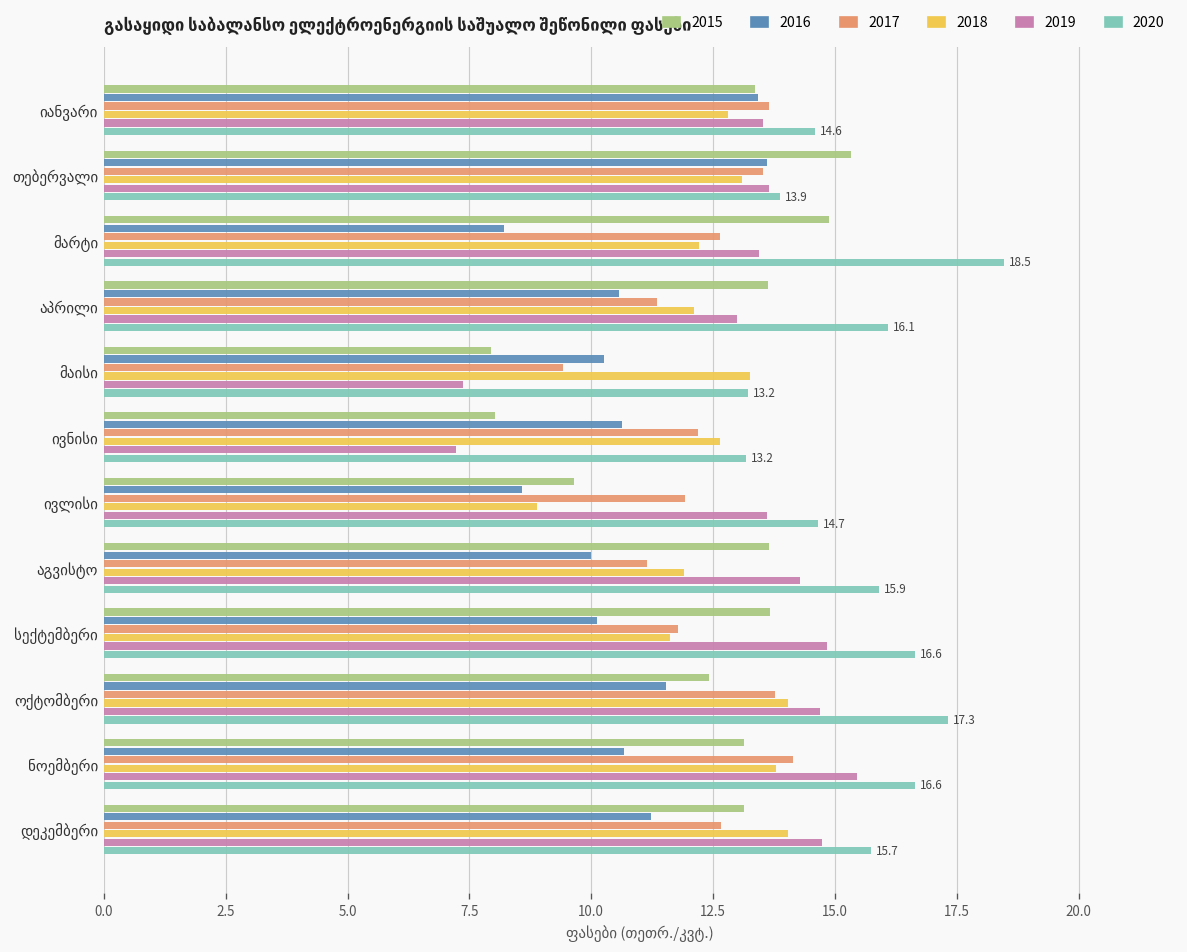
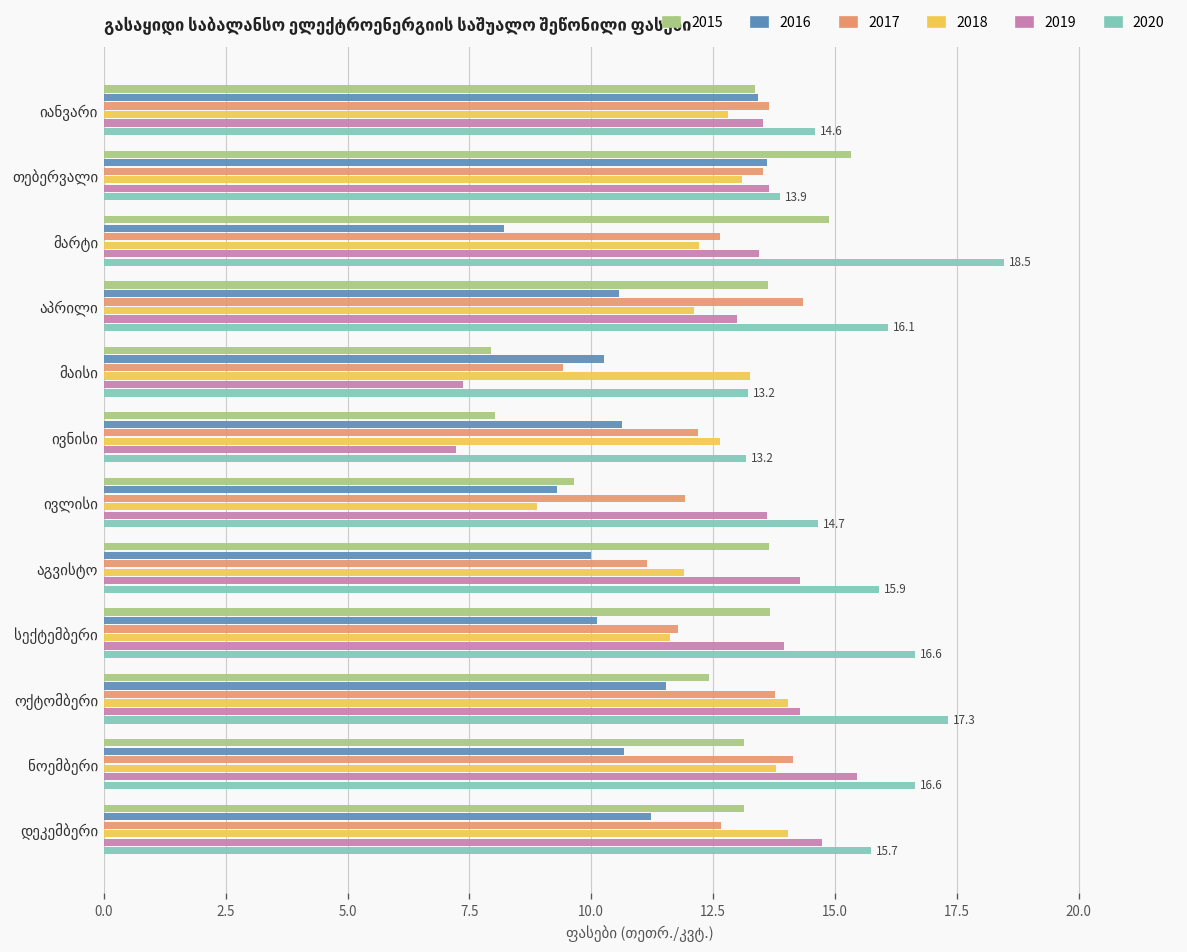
2017, აპრილი: 11.4 -> 14.4
2016, ივლისი: 8.6 -> 9.3
2019, სექტემბერი: 14.8 -> 14.0
2019, ოქტომბერი: 14.7 -> 14.3
